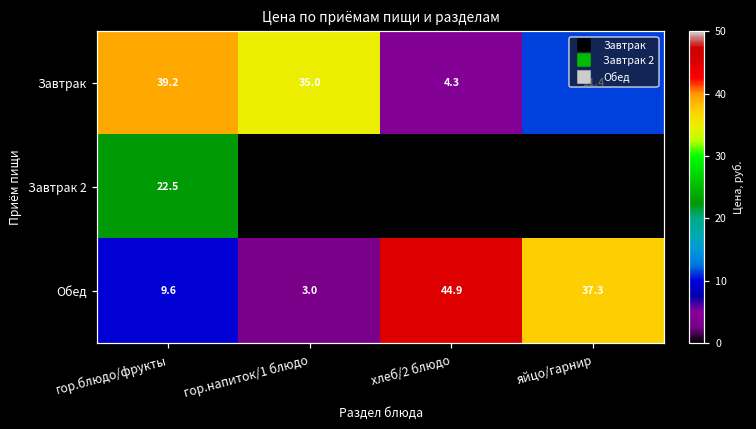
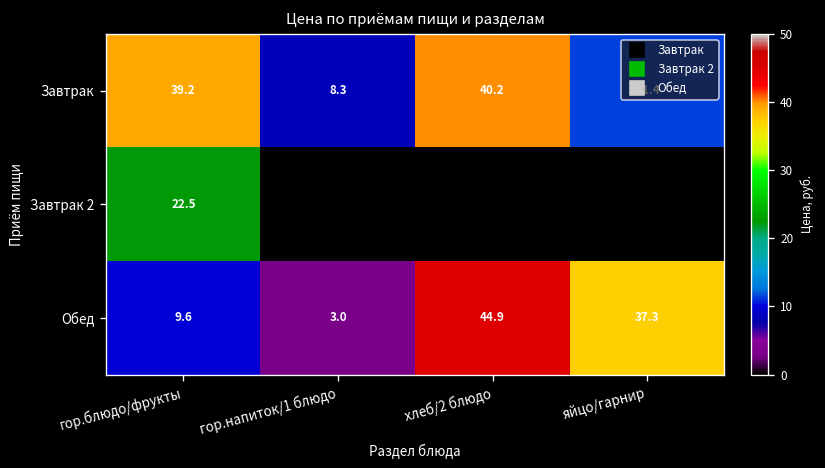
Завтрак, гор.напиток/1 блюдо: 35.0 -> 8.3
Завтрак, хлеб/2 блюдо: 4.3 -> 40.2
